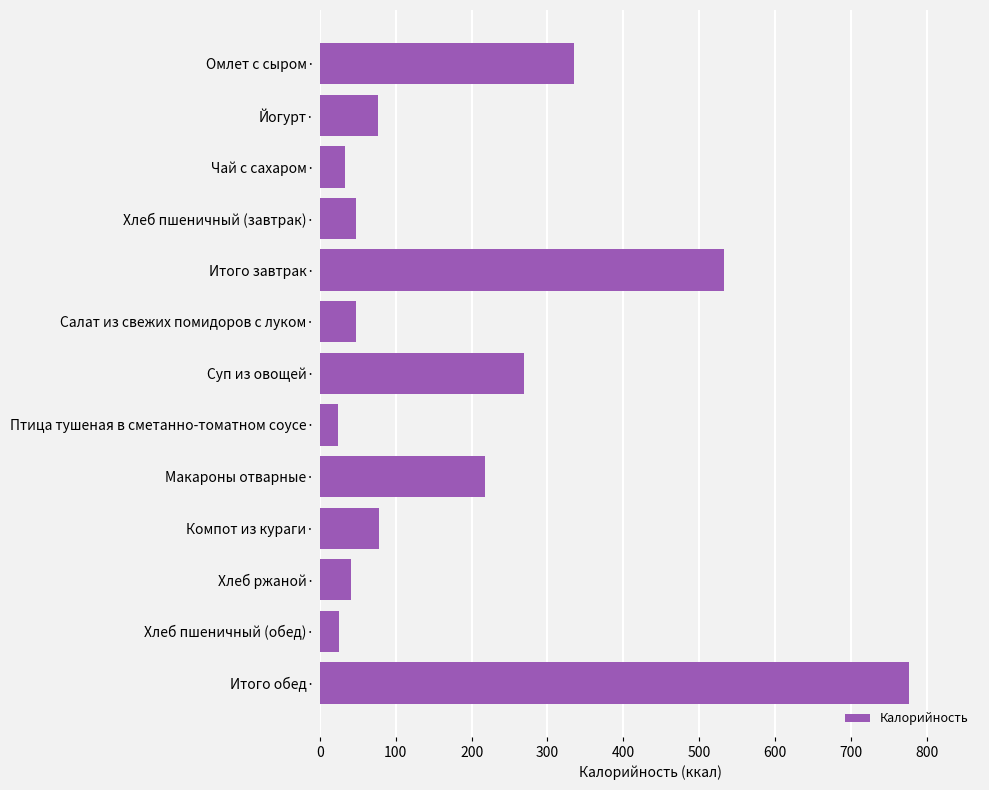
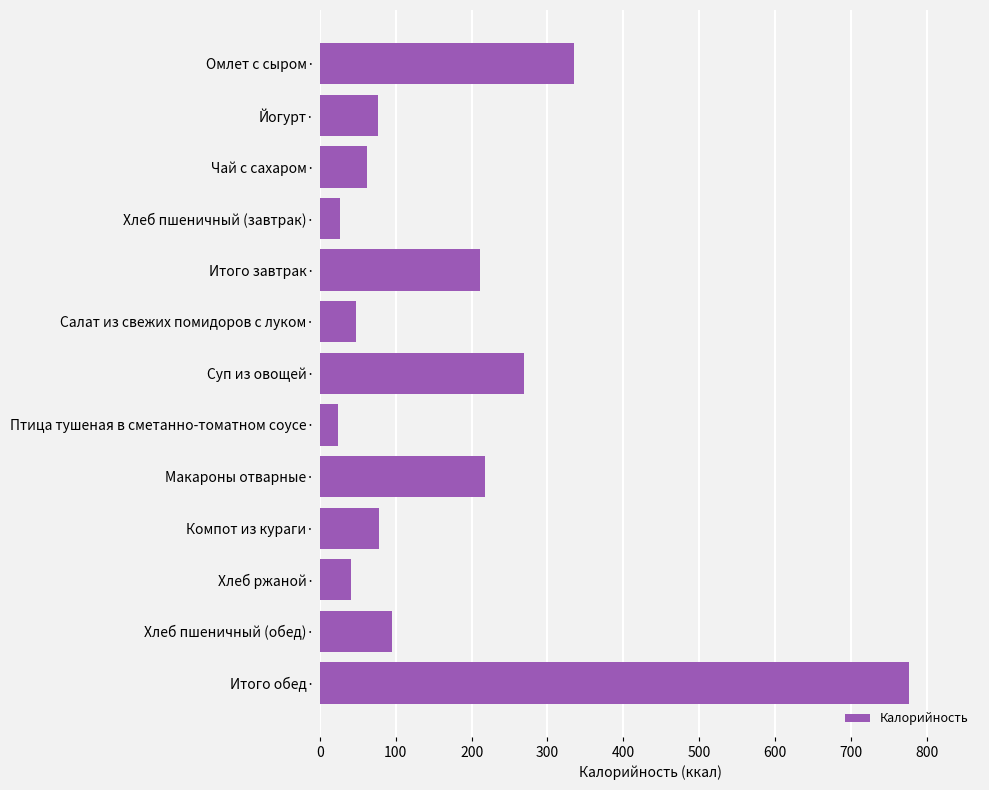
Чай с сахаром·: 30 -> 60
Хлеб пшеничный (завтрак)·: 50 -> 30
Итого завтрак·: 530 -> 210
Хлеб пшеничный (обед)·: 20 -> 90
